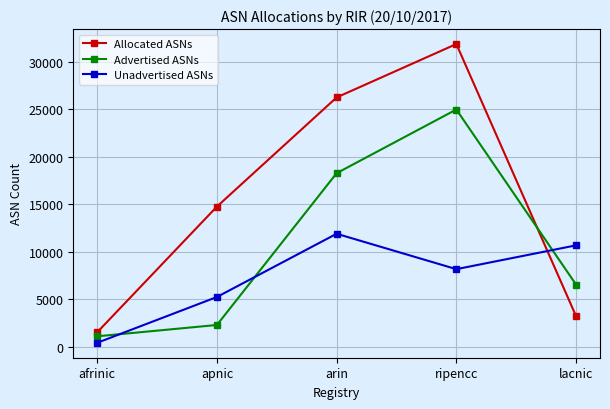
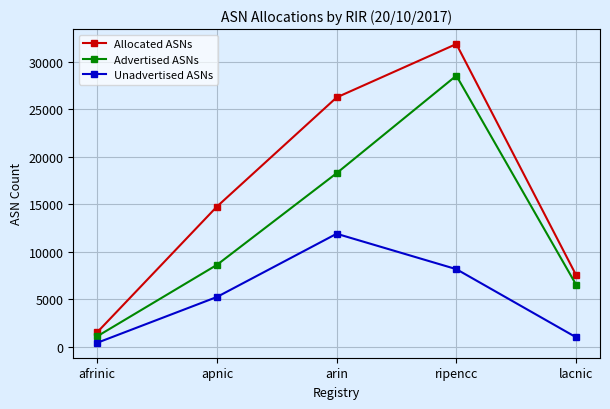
Advertised ASNs, apnic: 2000 -> 9000
Advertised ASNs, ripencc: 25000 -> 29000
Allocated ASNs, lacnic: 3000 -> 8000
Unadvertised ASNs, lacnic: 11000 -> 1000
